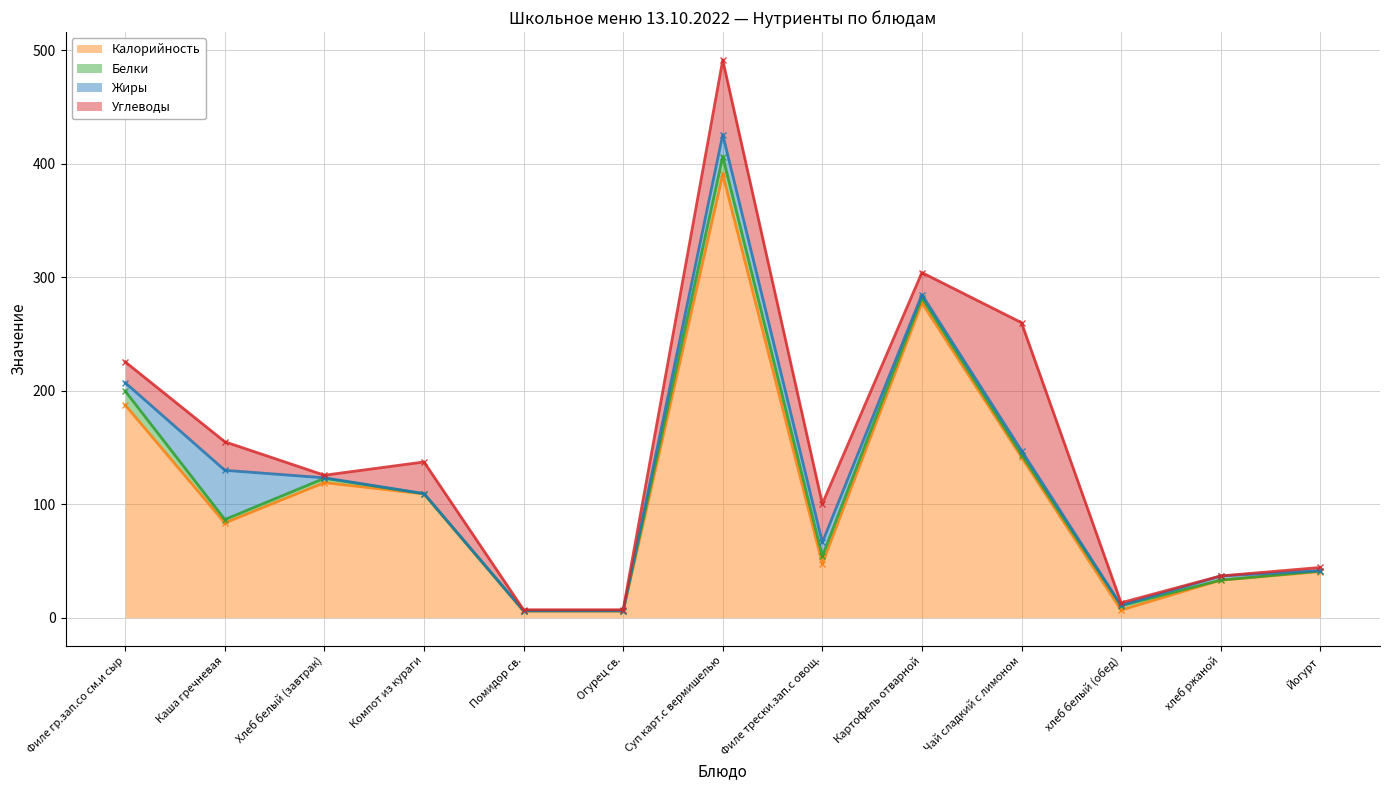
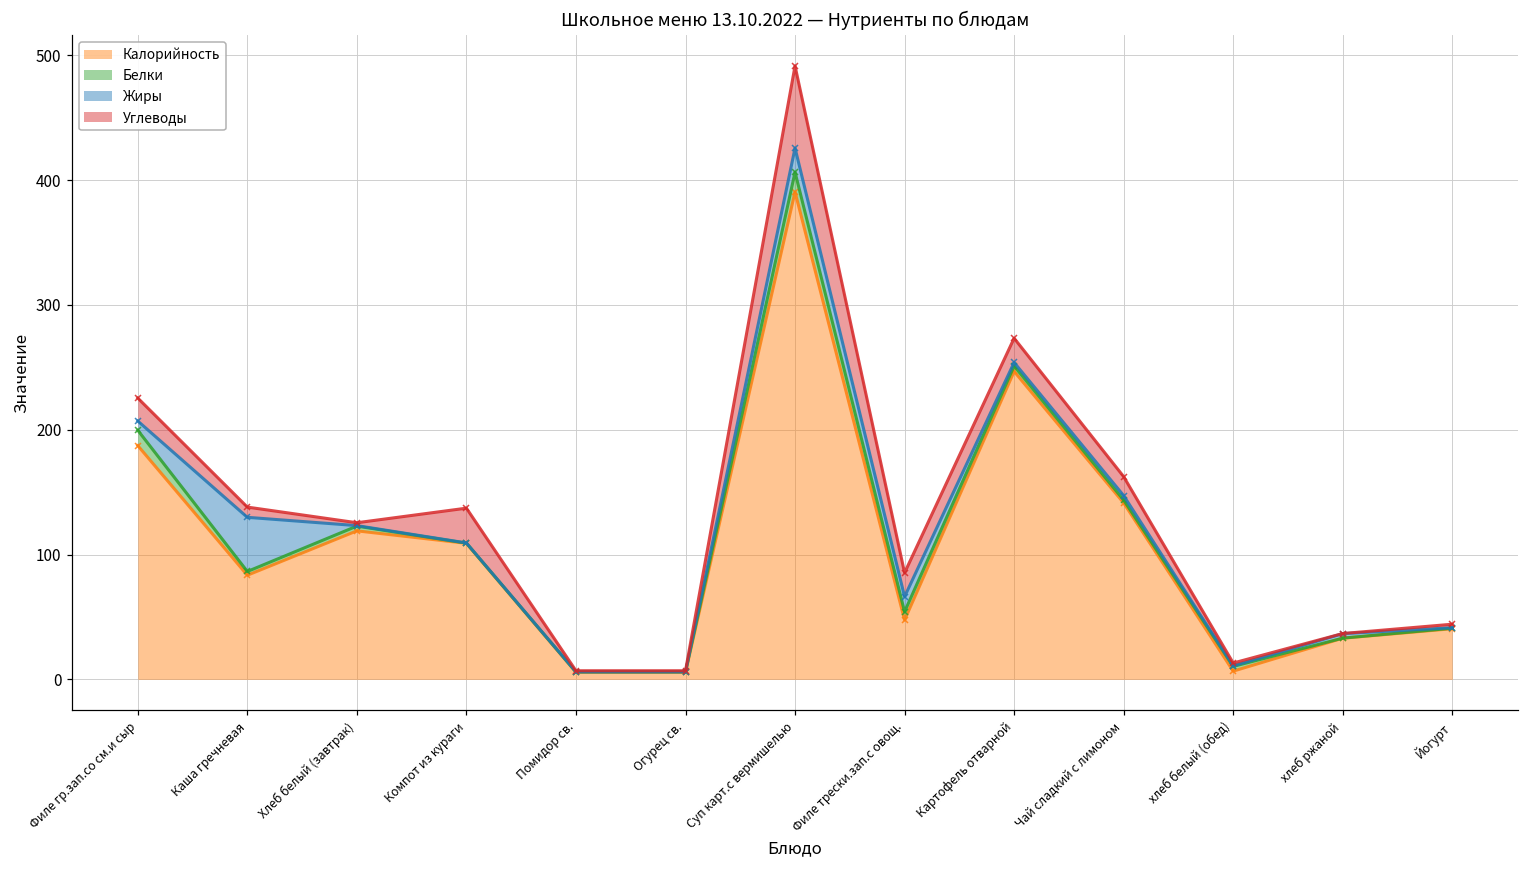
Углеводы, Каша гречневая: 25 -> 8
Углеводы, Филе трески.зап.с овощ.: 34 -> 19
Калорийность, Картофель отварной: 277 -> 247
Углеводы, Чай сладкий с лимоном: 113 -> 15
